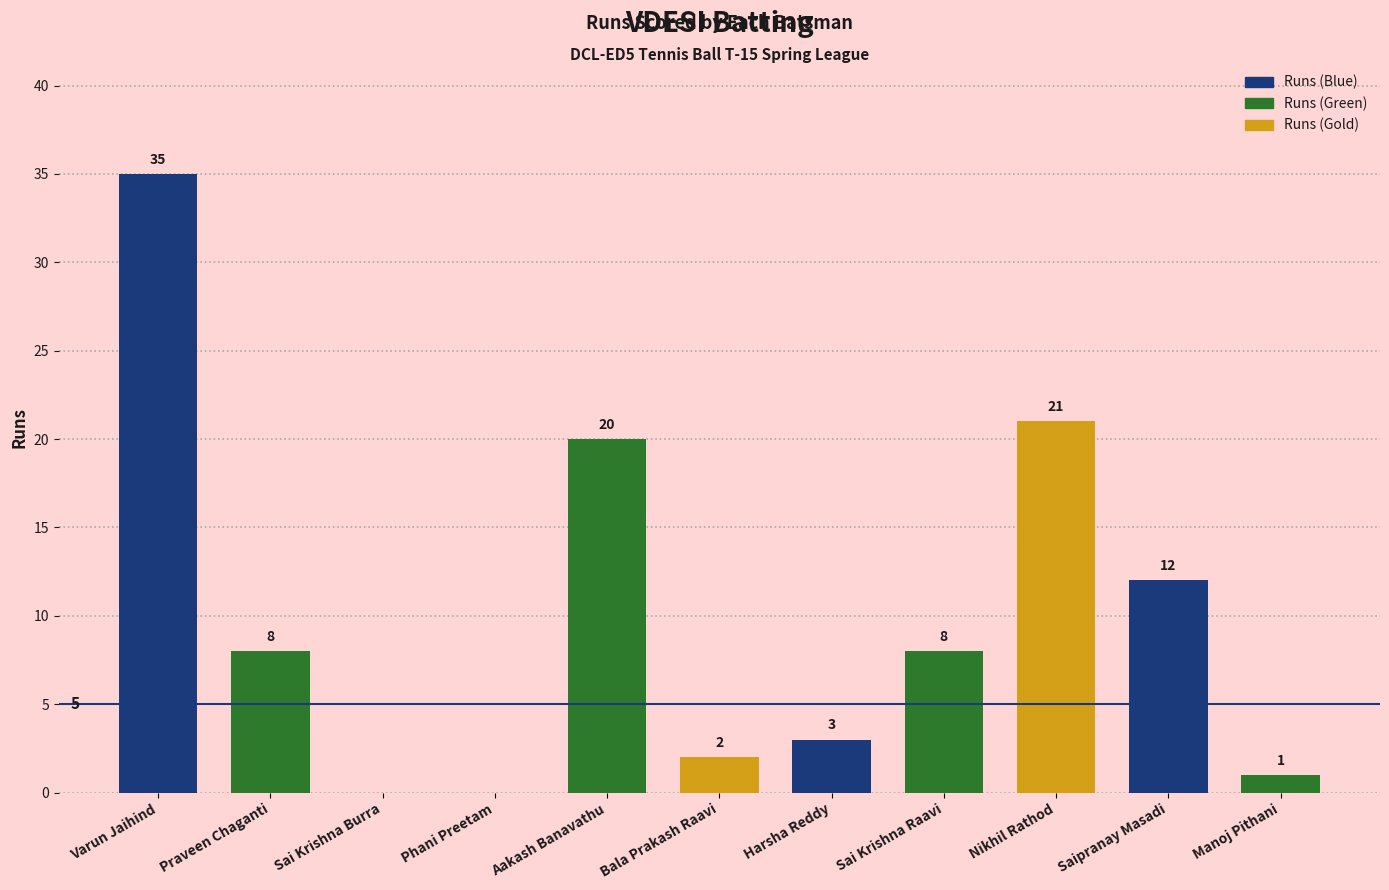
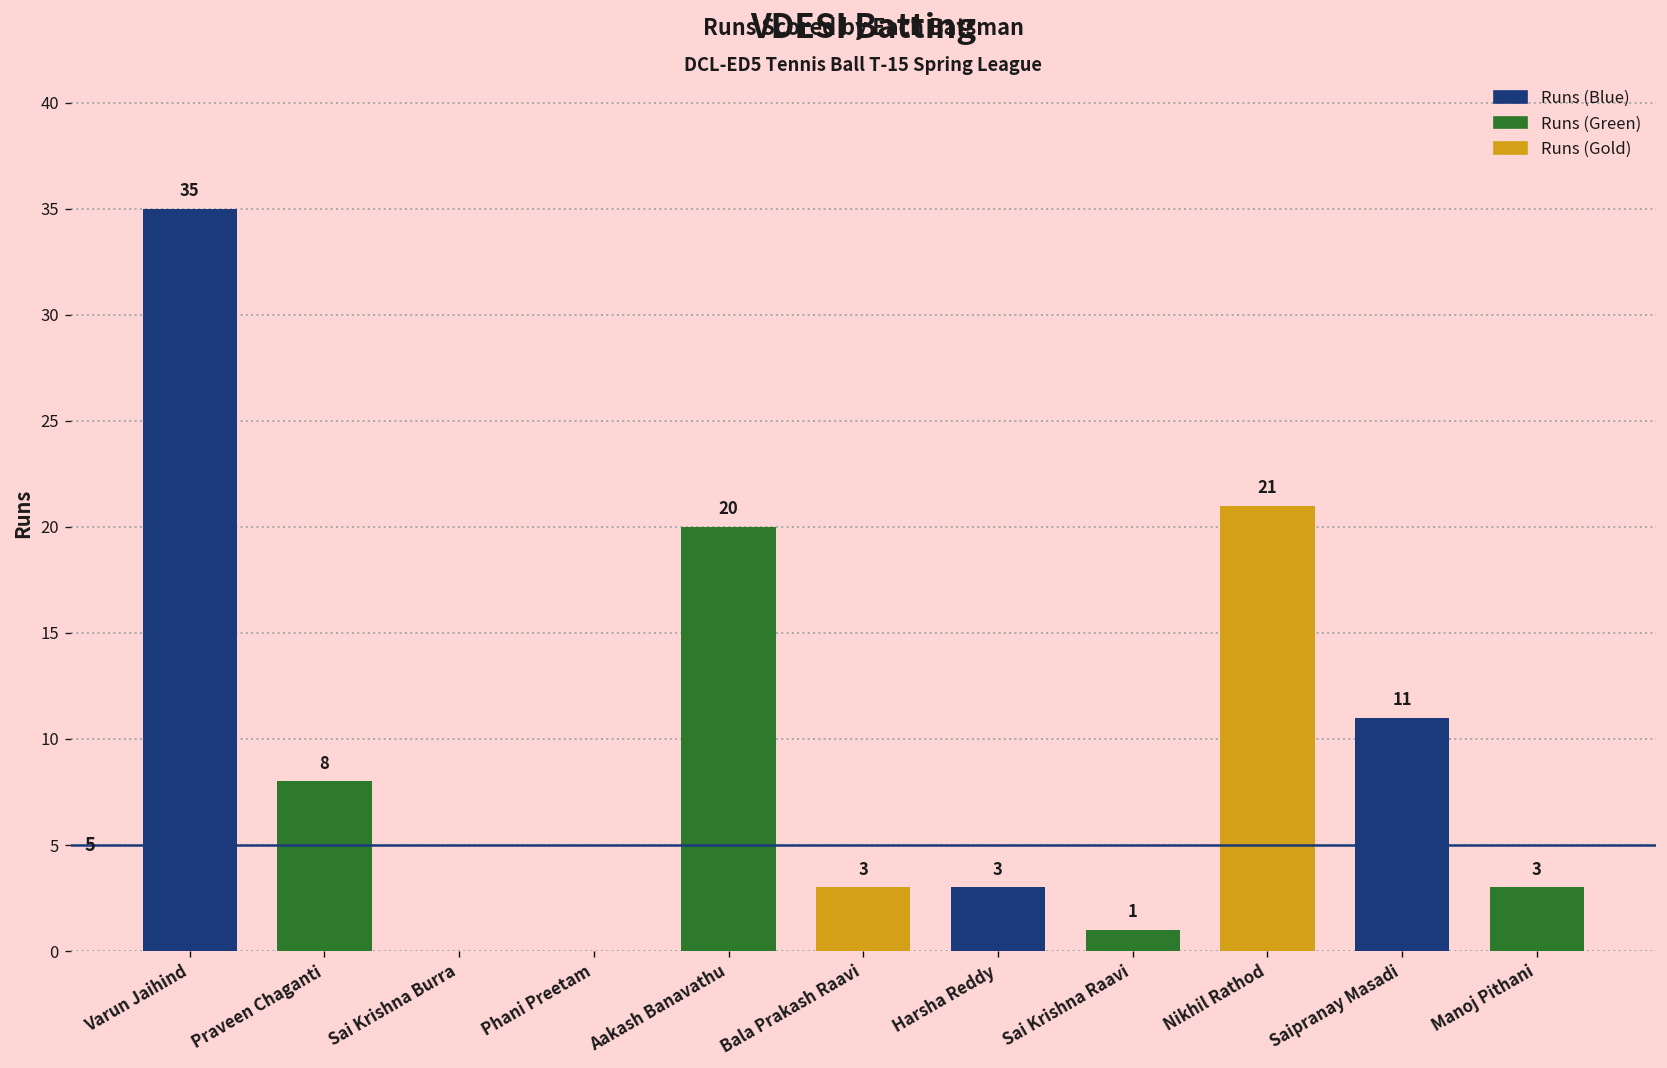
Bala Prakash Raavi: 2 -> 3
Sai Krishna Raavi: 8 -> 1
Saipranay Masadi: 12 -> 11
Manoj Pithani: 1 -> 3
